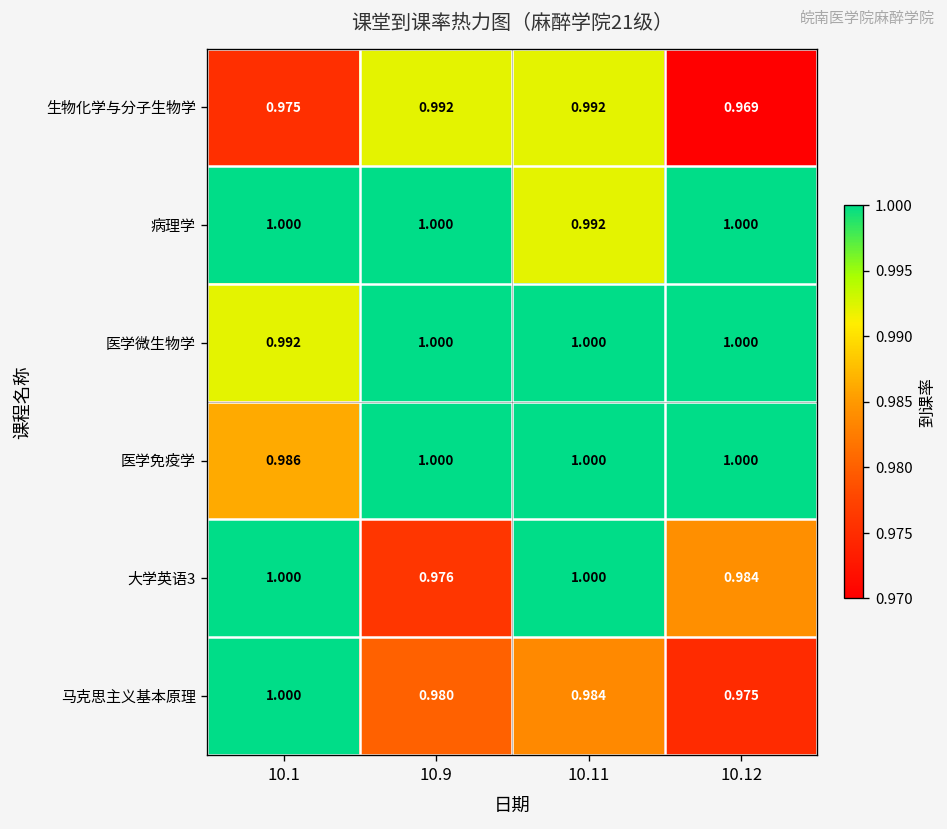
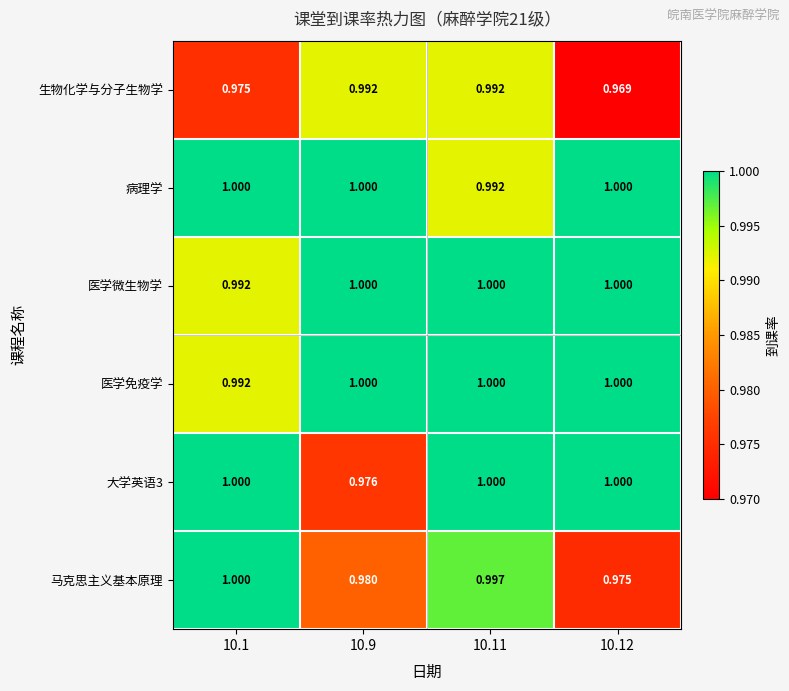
医学免疫学, 10.1: 0.986 -> 0.992
大学英语3, 10.12: 0.984 -> 1.000
马克思主义基本原理, 10.11: 0.984 -> 0.997
